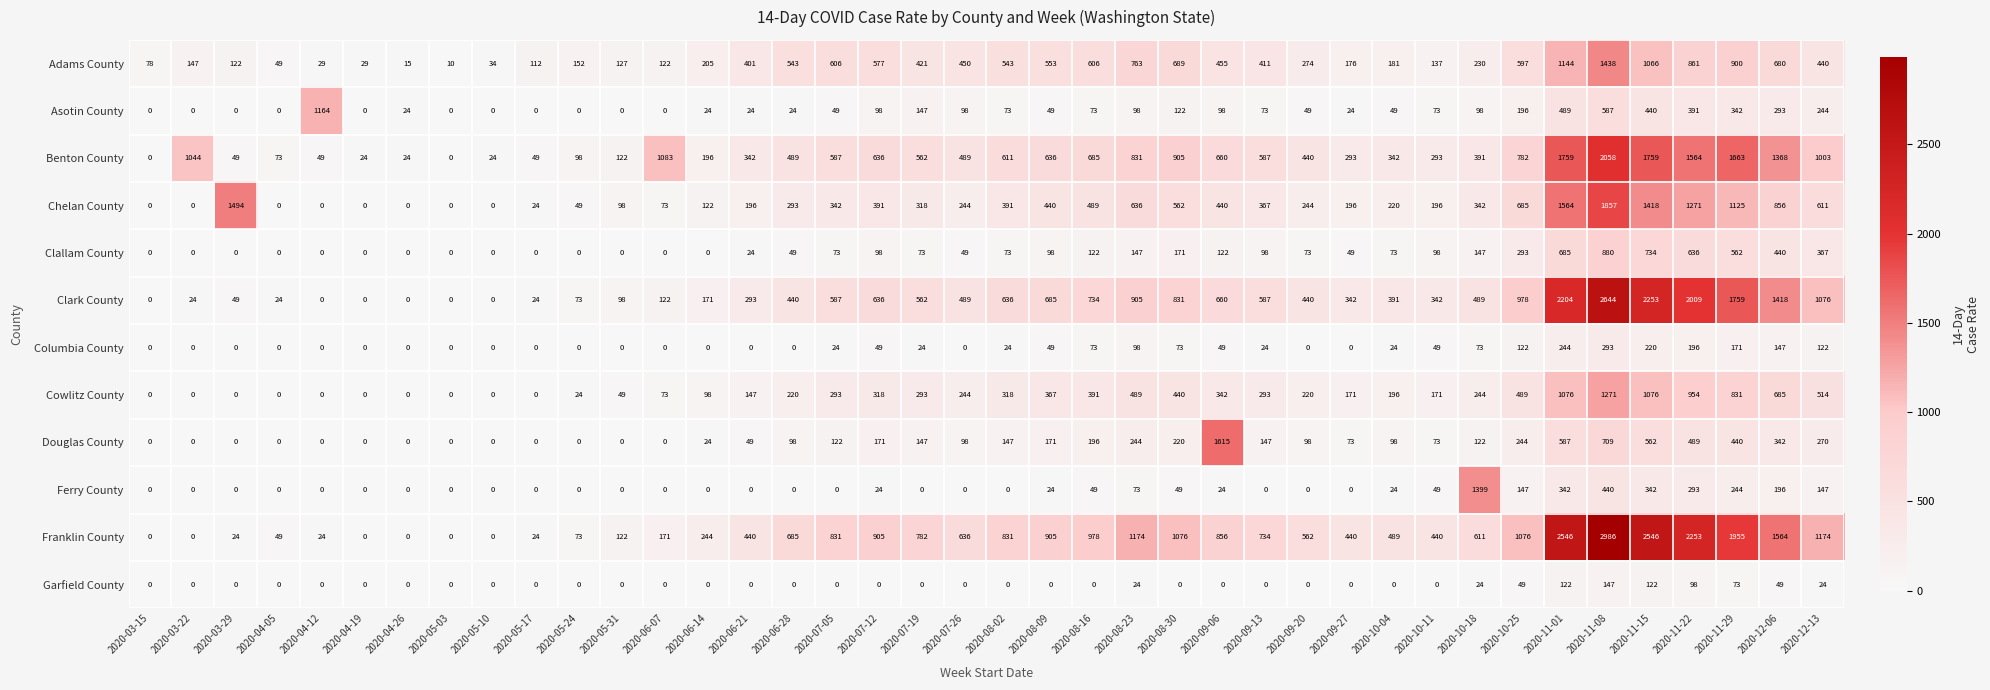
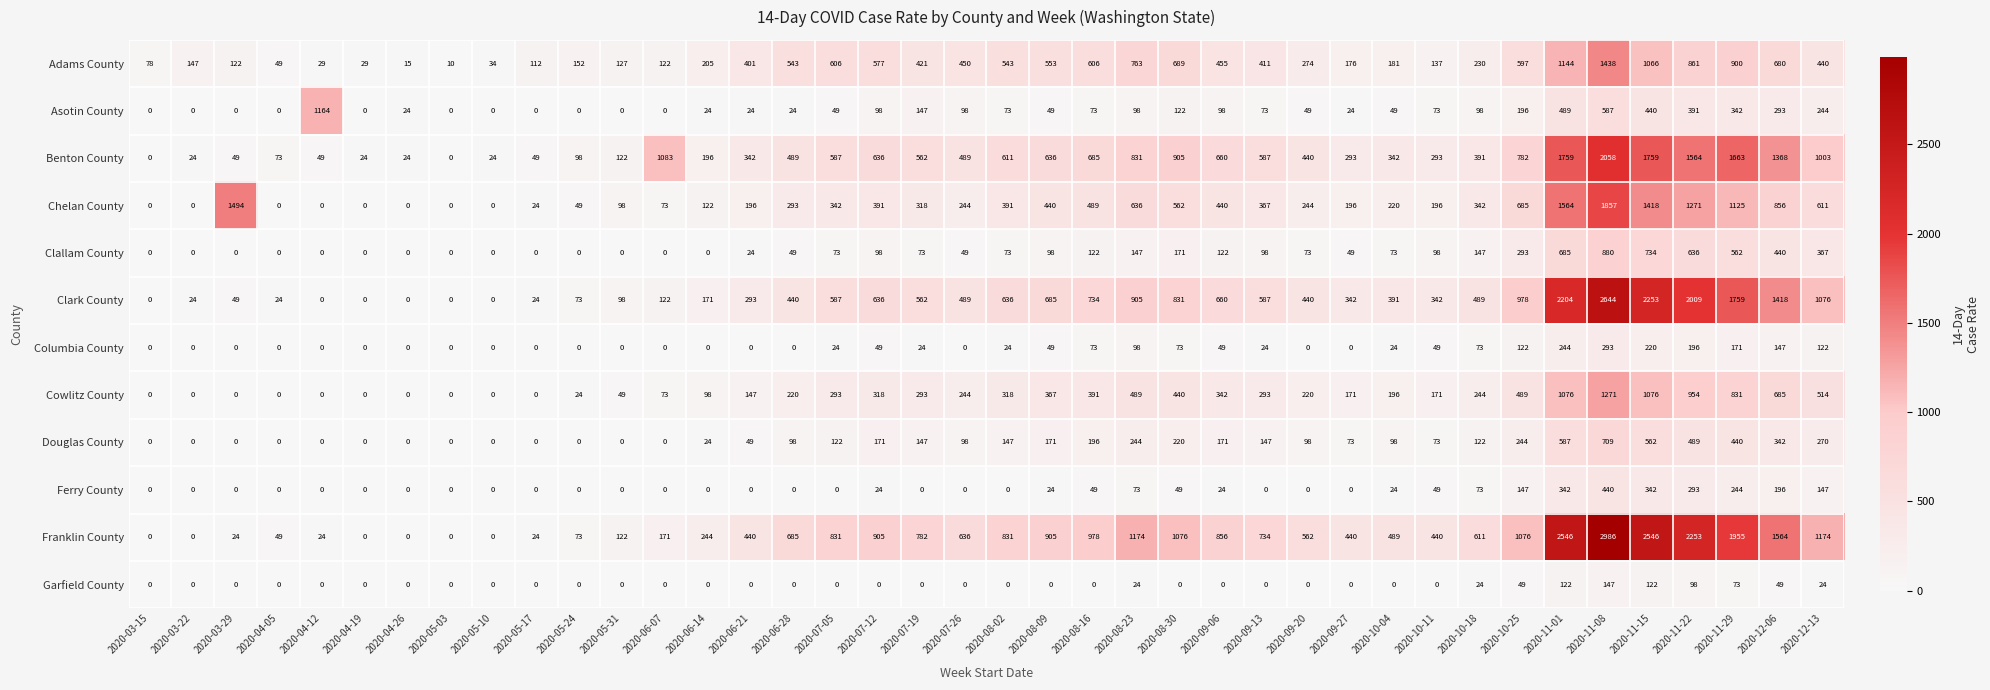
Benton County, 2020-03-22: 1044 -> 24
Douglas County, 2020-09-06: 1615 -> 171
Ferry County, 2020-10-18: 1399 -> 73
